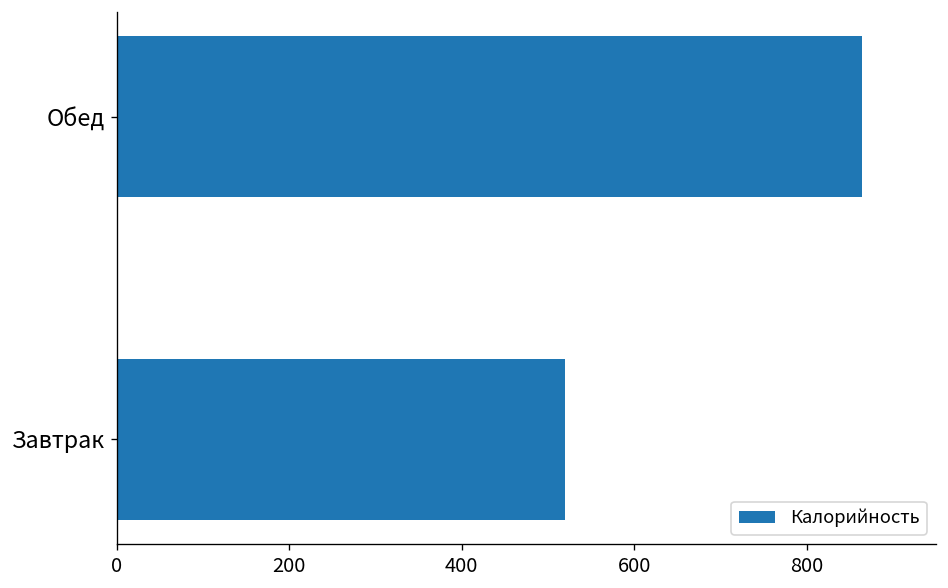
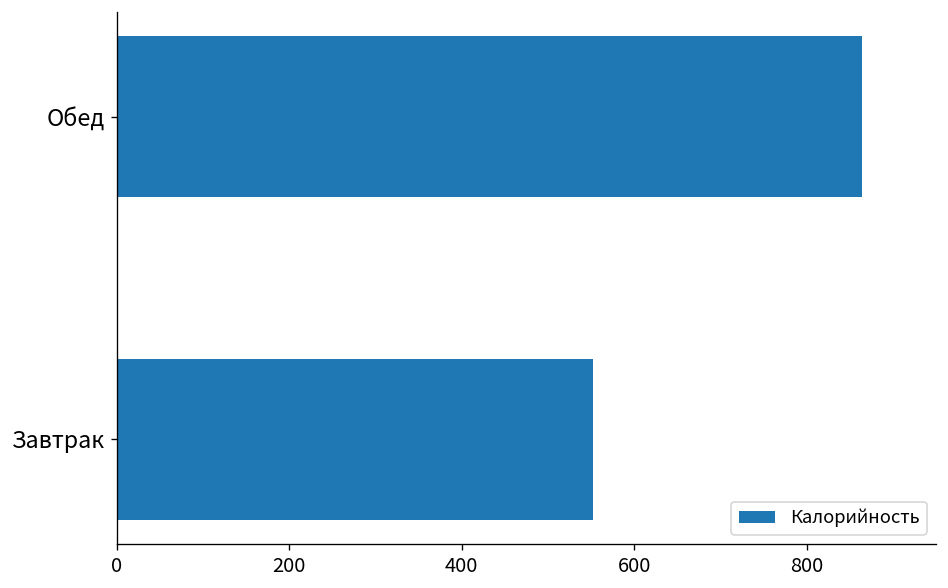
Завтрак: 520 -> 550
